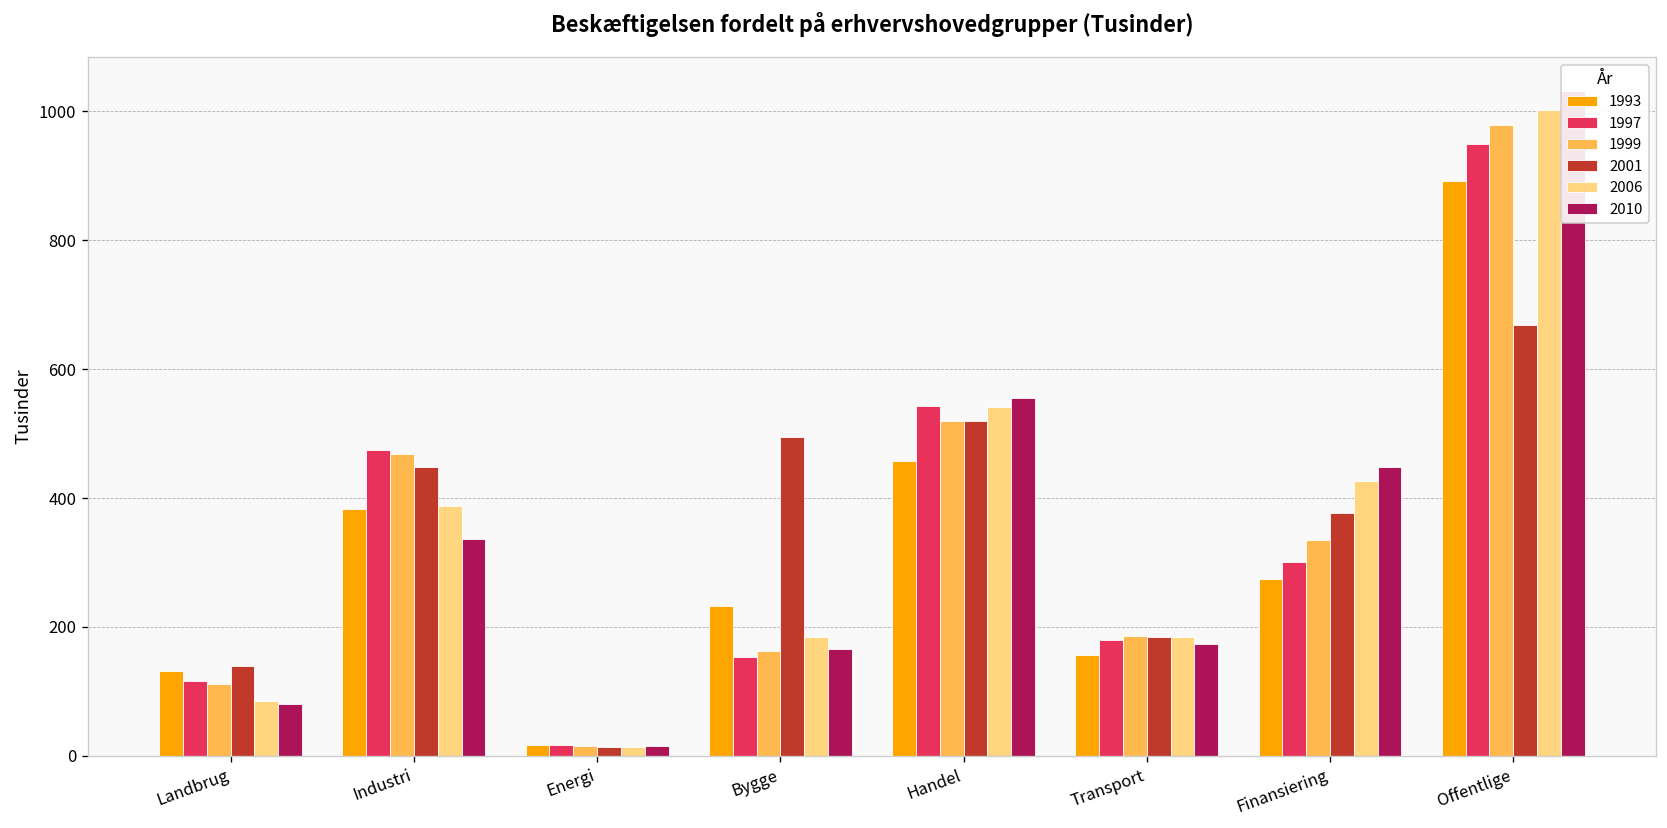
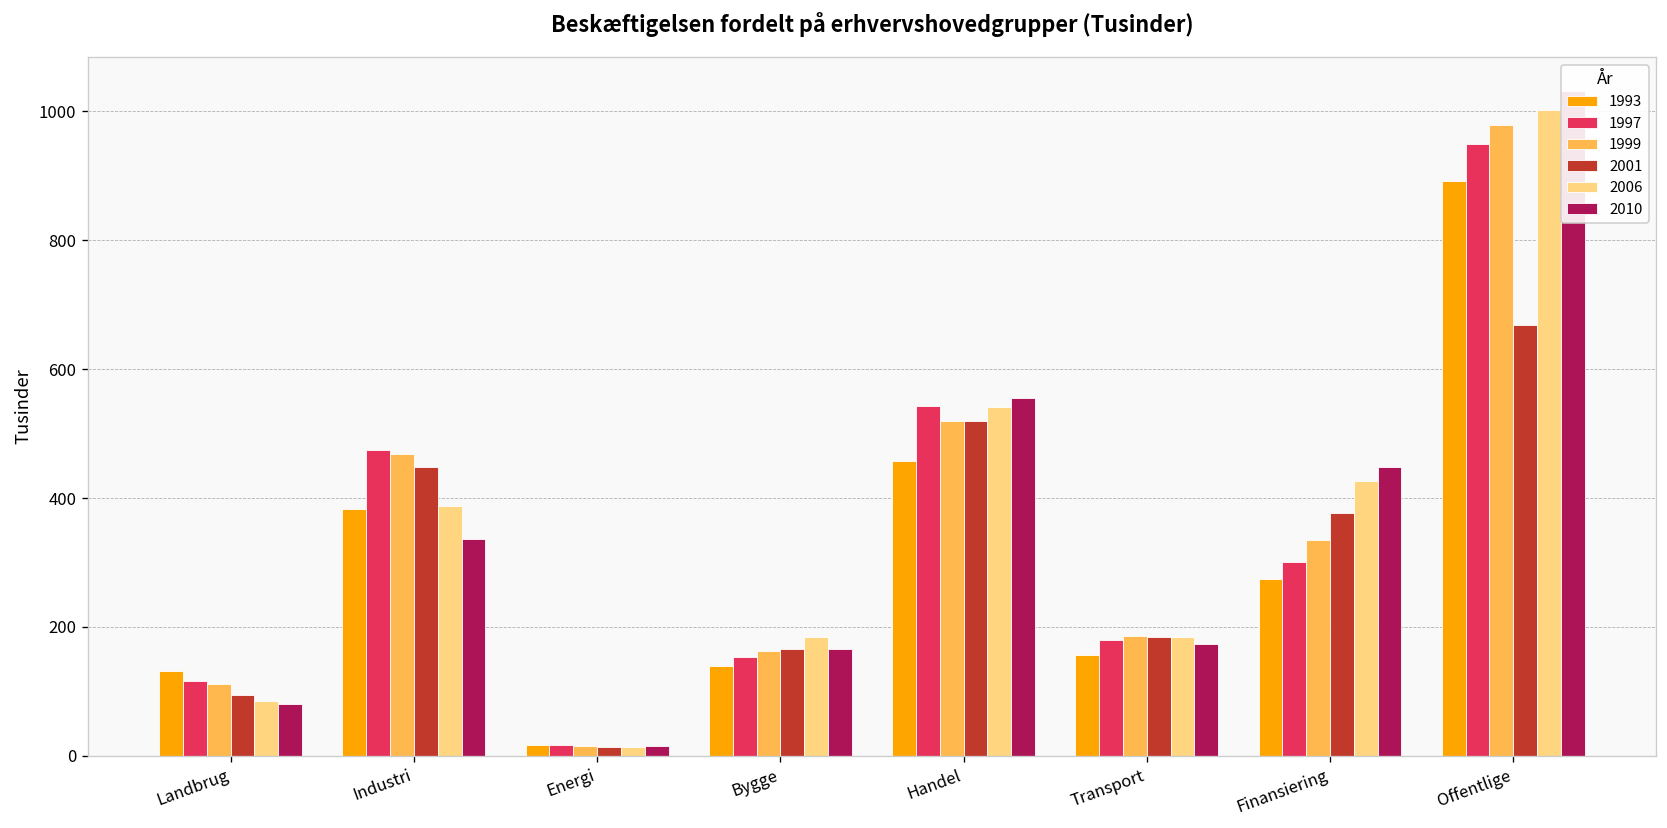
2001, Landbrug: 140 -> 100
1993, Bygge: 230 -> 140
2001, Bygge: 490 -> 170
